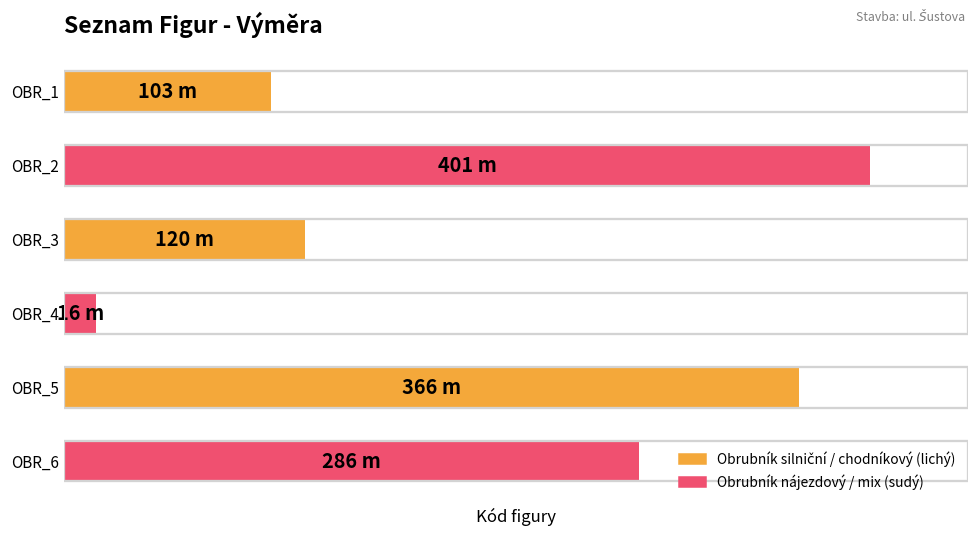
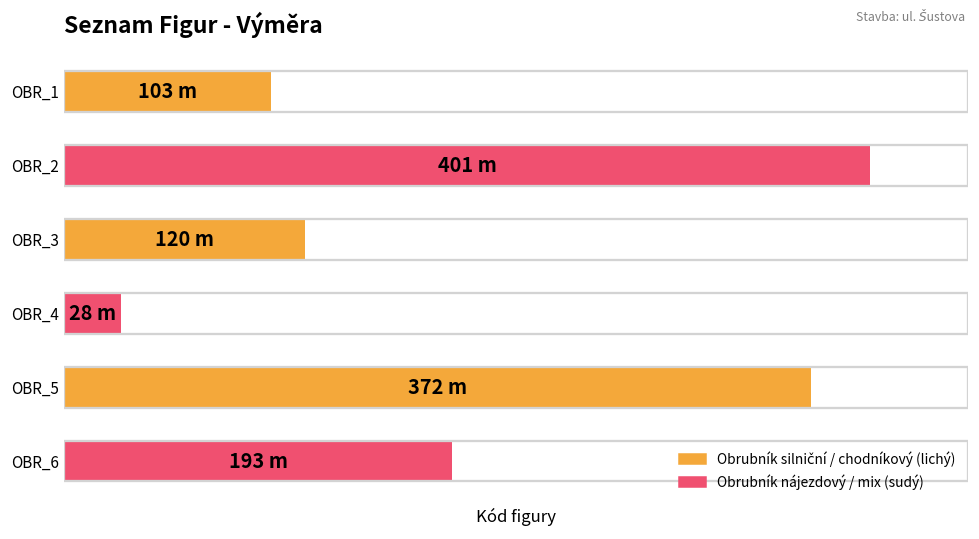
OBR_4: 16 -> 28
OBR_5: 366 -> 372
OBR_6: 286 -> 193
